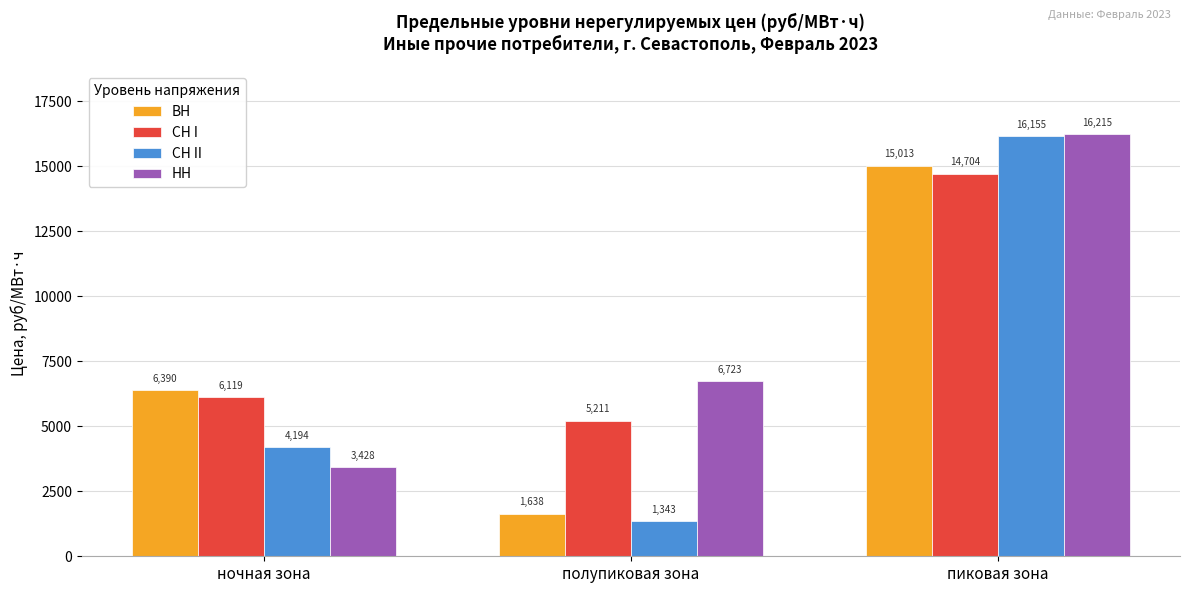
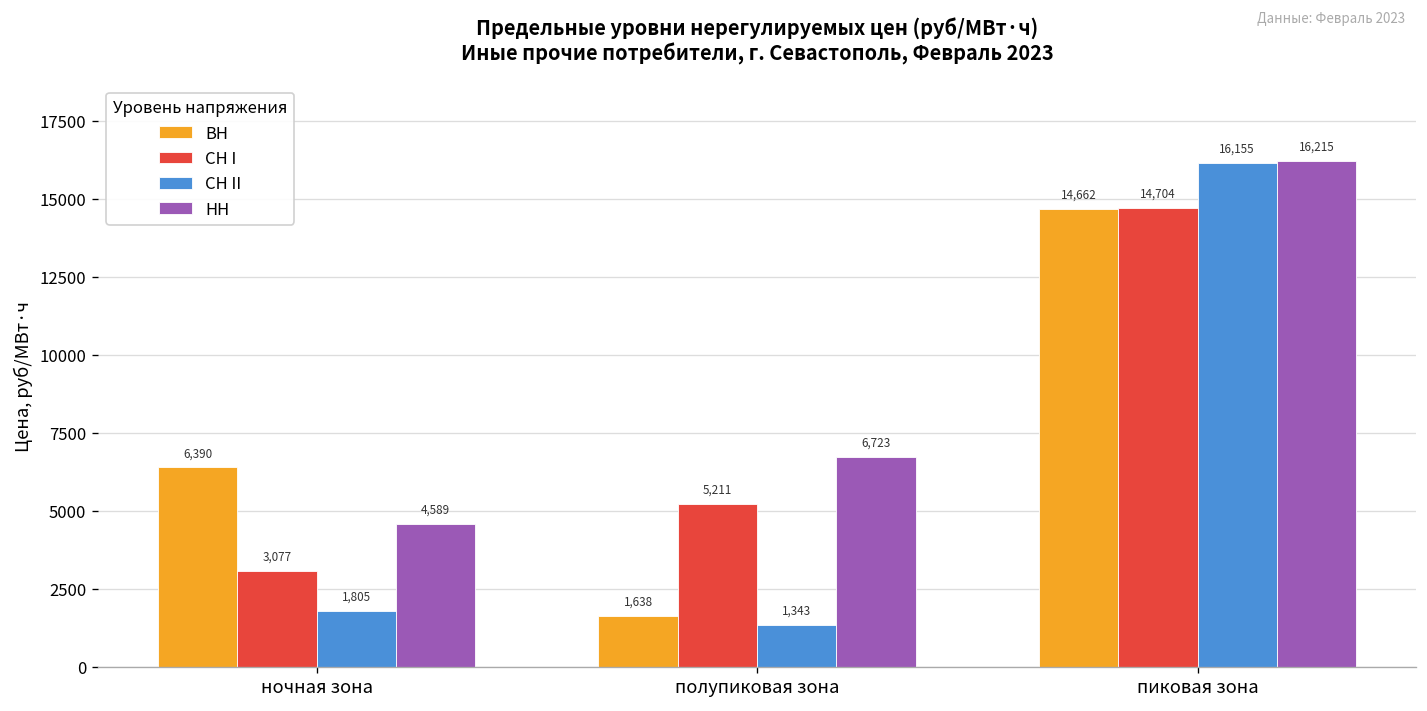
СН I, ночная зона: 6,119 -> 3,077
СН II, ночная зона: 4,194 -> 1,805
НН, ночная зона: 3,428 -> 4,589
ВН, пиковая зона: 15,013 -> 14,662
